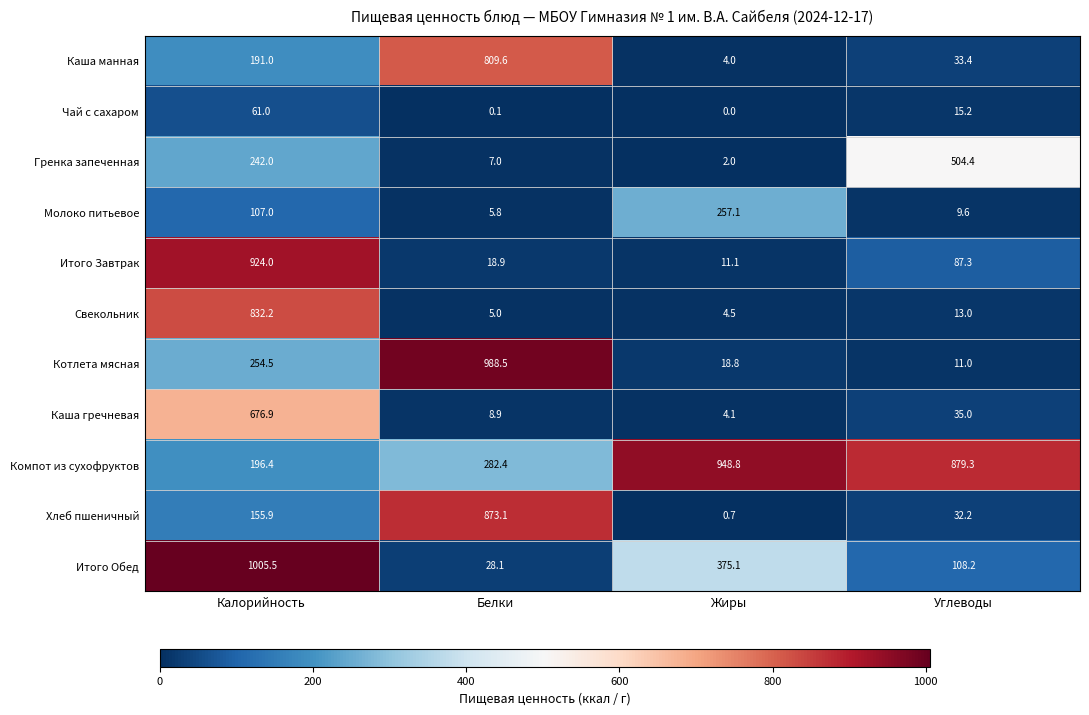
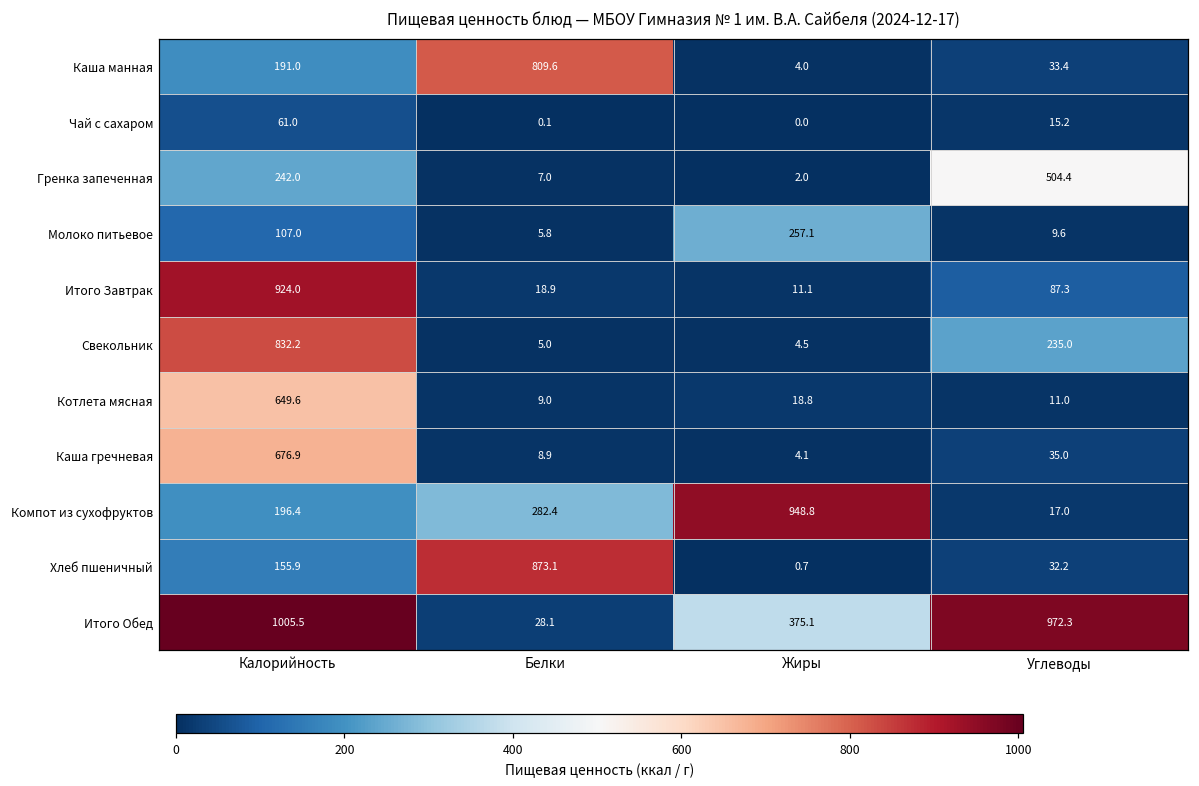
Свекольник, Углеводы: 13.0 -> 235.0
Котлета мясная, Калорийность: 254.5 -> 649.6
Котлета мясная, Белки: 988.5 -> 9.0
Компот из сухофруктов, Углеводы: 879.3 -> 17.0
Итого Обед, Углеводы: 108.2 -> 972.3
